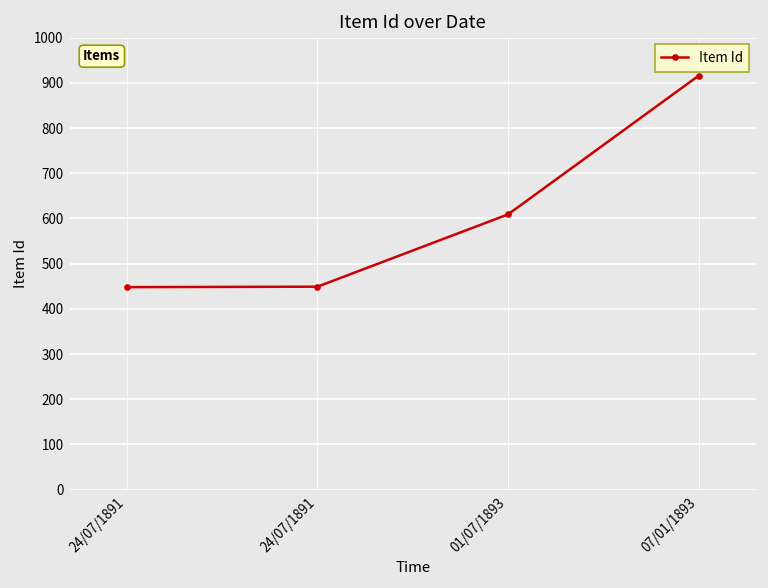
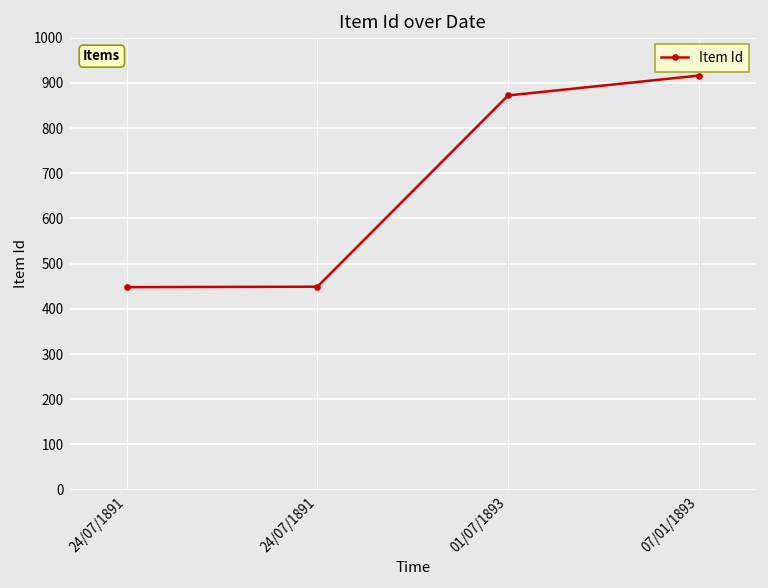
01/07/1893: 610 -> 870
